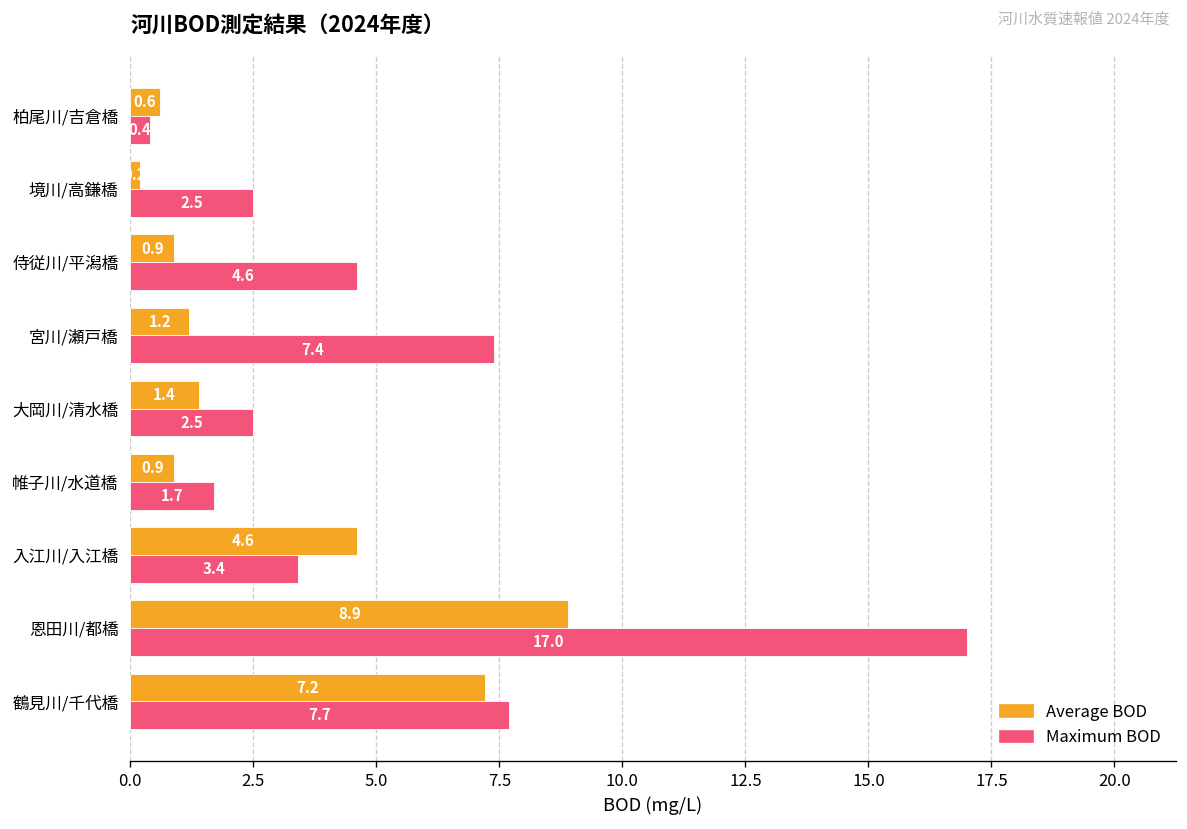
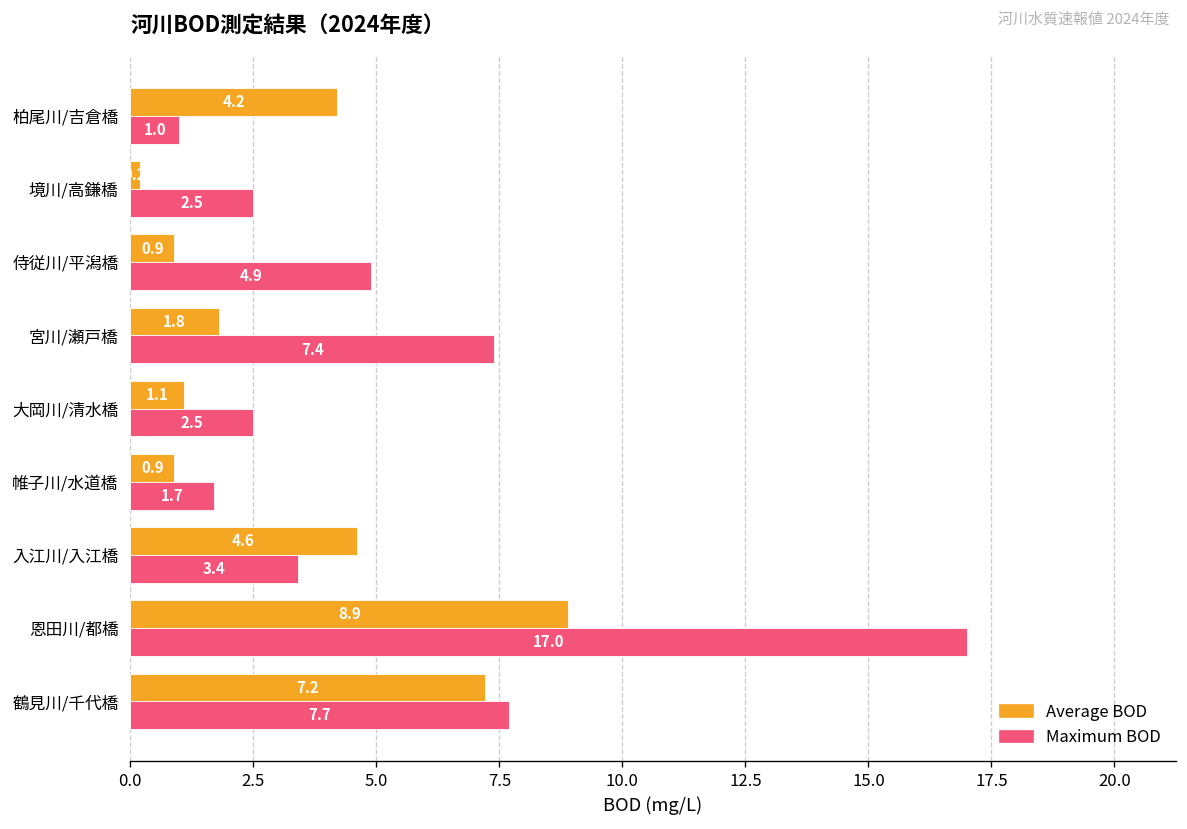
Average BOD, 柏尾川/吉倉橋: 0.6 -> 4.2
Maximum BOD, 柏尾川/吉倉橋: 0.4 -> 1.0
Maximum BOD, 侍従川/平潟橋: 4.6 -> 4.9
Average BOD, 宮川/瀬戸橋: 1.2 -> 1.8
Average BOD, 大岡川/清水橋: 1.4 -> 1.1
